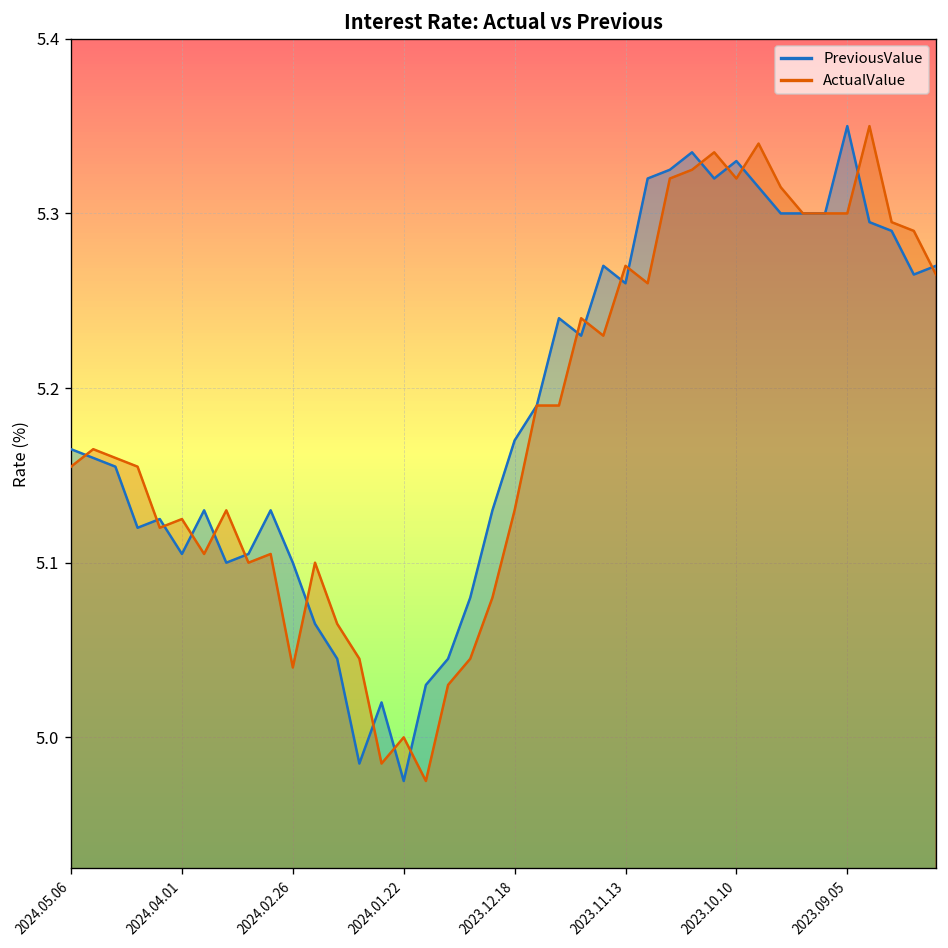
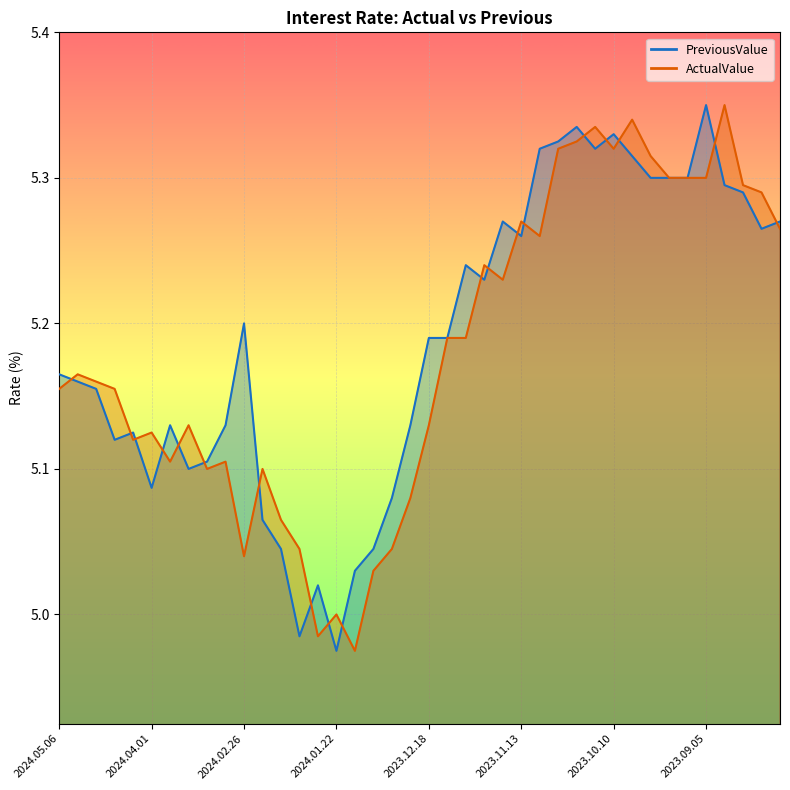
PreviousValue, 2024.04.01: 5.105 -> 5.087
PreviousValue, 2024.02.26: 5.1 -> 5.2
PreviousValue, 2023.12.18: 5.17 -> 5.19
